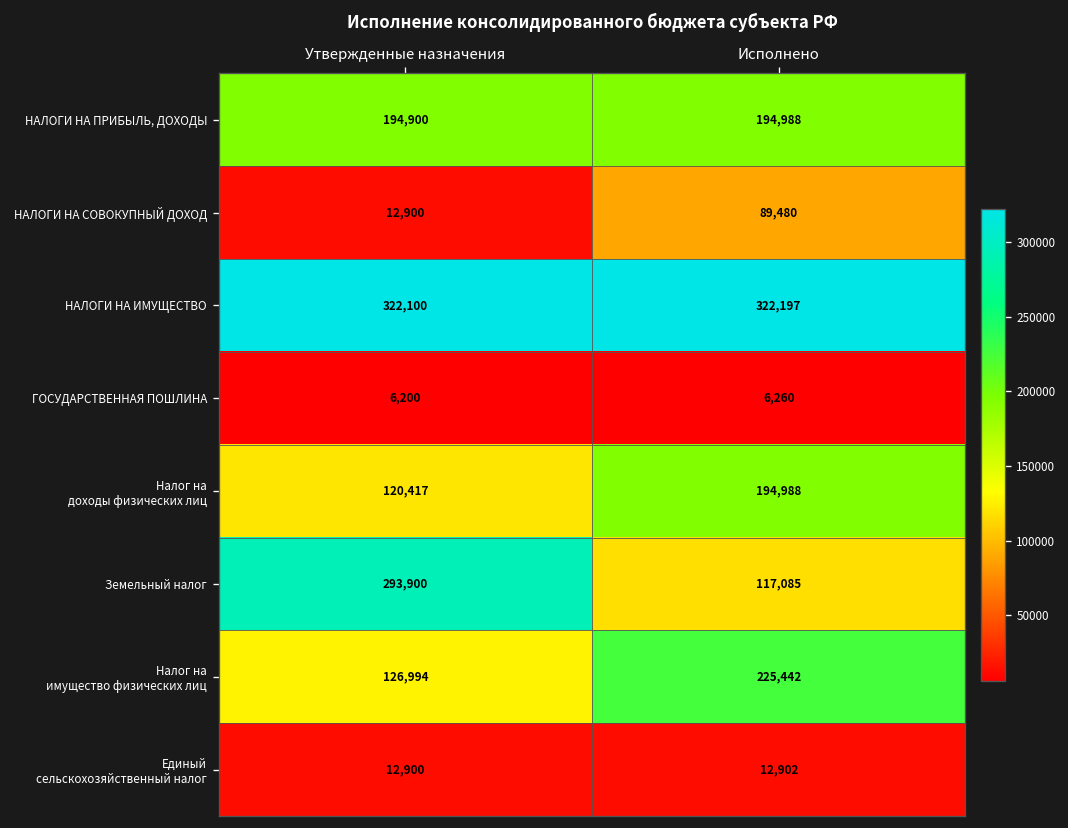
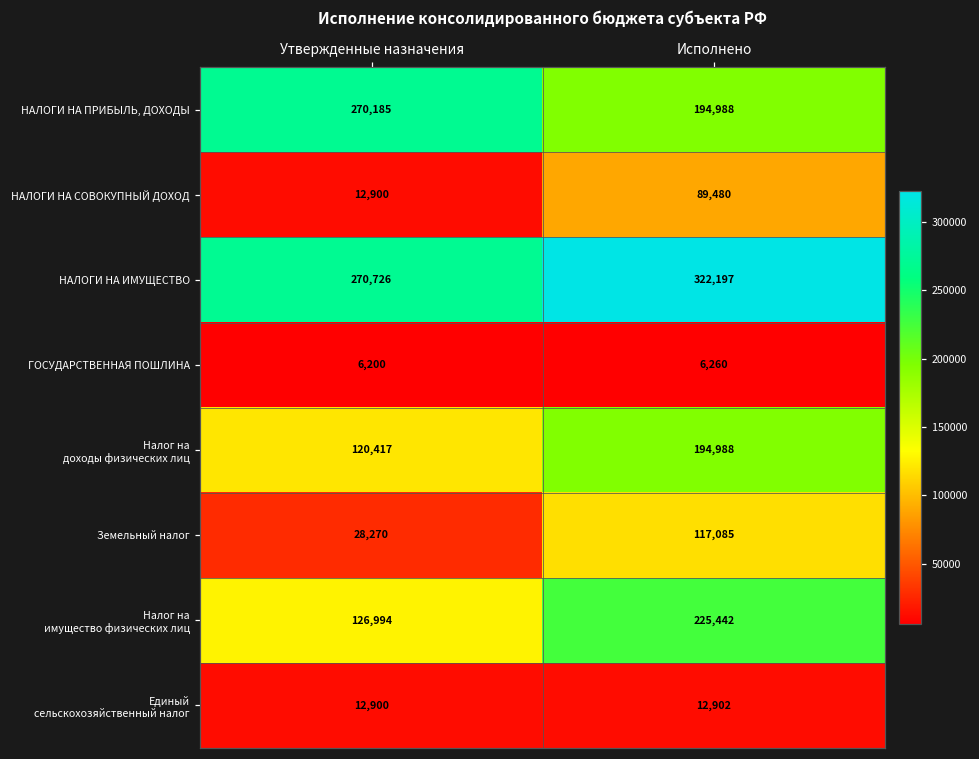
НАЛОГИ НА ПРИБЫЛЬ, ДОХОДЫ, Утвержденные назначения: 194,900 -> 270,185
НАЛОГИ НА ИМУЩЕСТВО, Утвержденные назначения: 322,100 -> 270,726
Земельный налог, Утвержденные назначения: 293,900 -> 28,270
